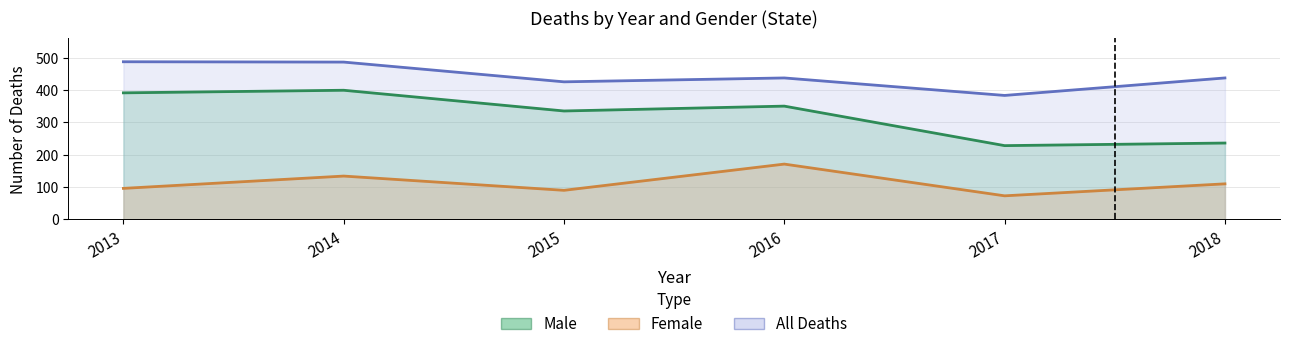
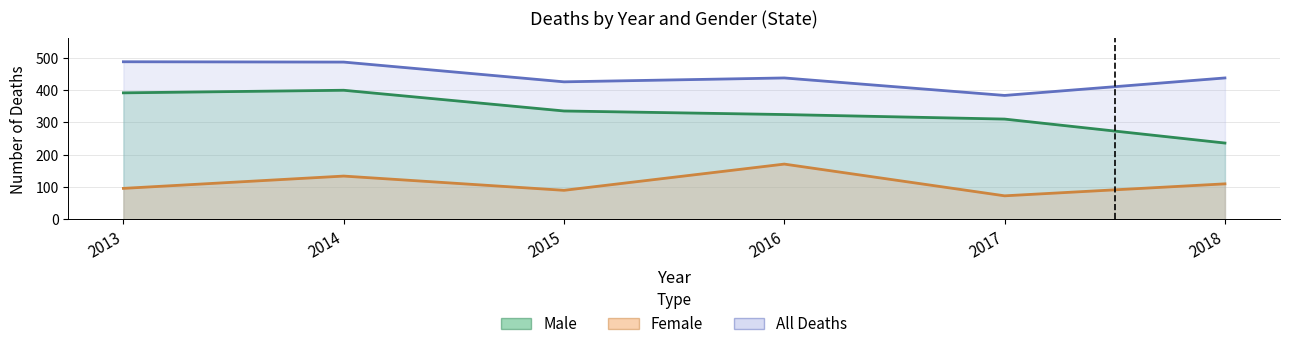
Male, 2016: 350 -> 320
Male, 2017: 230 -> 310
